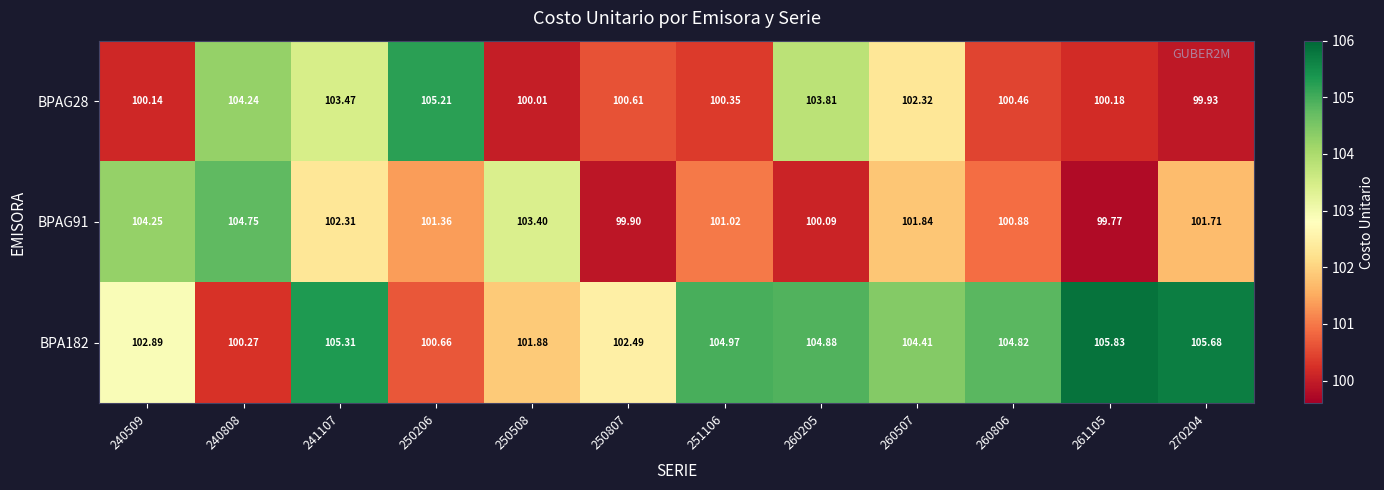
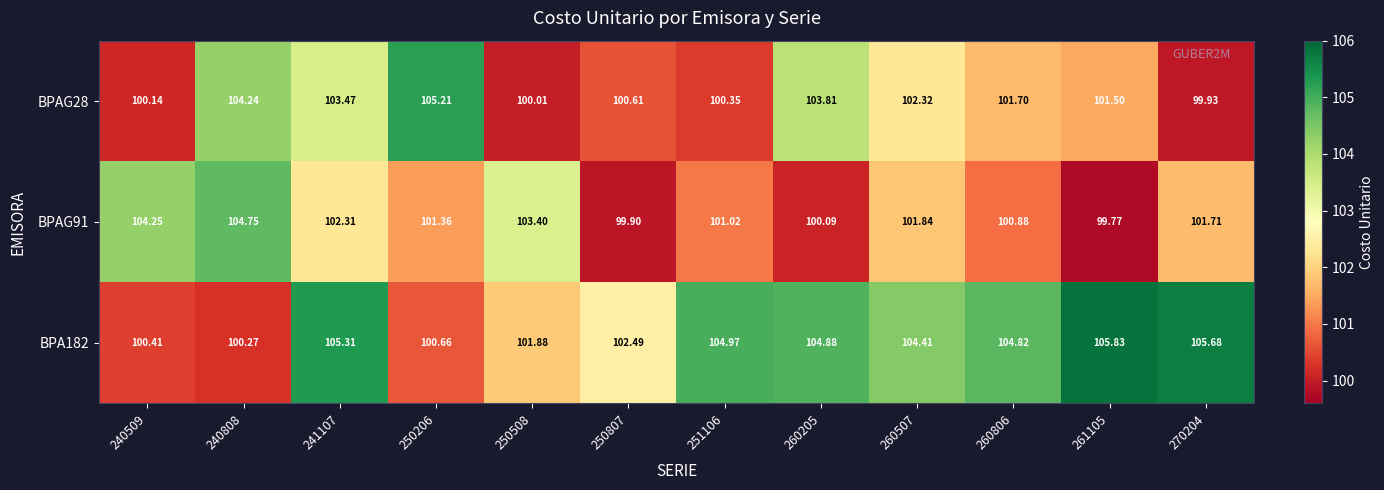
BPAG28, 260806: 100.46 -> 101.70
BPAG28, 261105: 100.18 -> 101.50
BPA182, 240509: 102.89 -> 100.41
